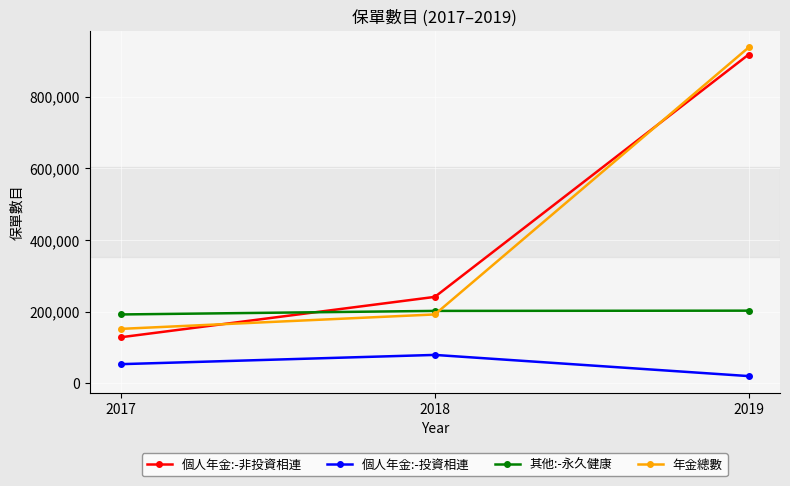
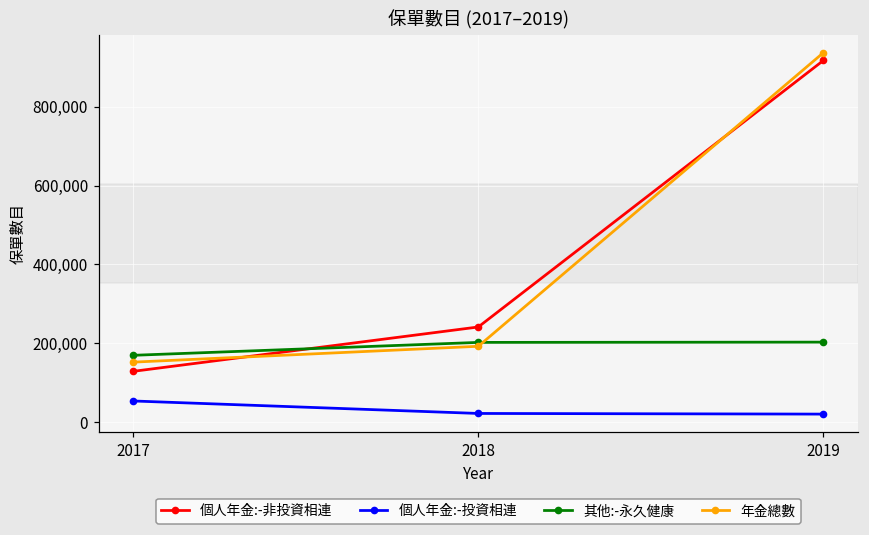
其他:-永久健康, 2017: 190,000 -> 170,000
個人年金:-投資相連, 2018: 80,000 -> 20,000
